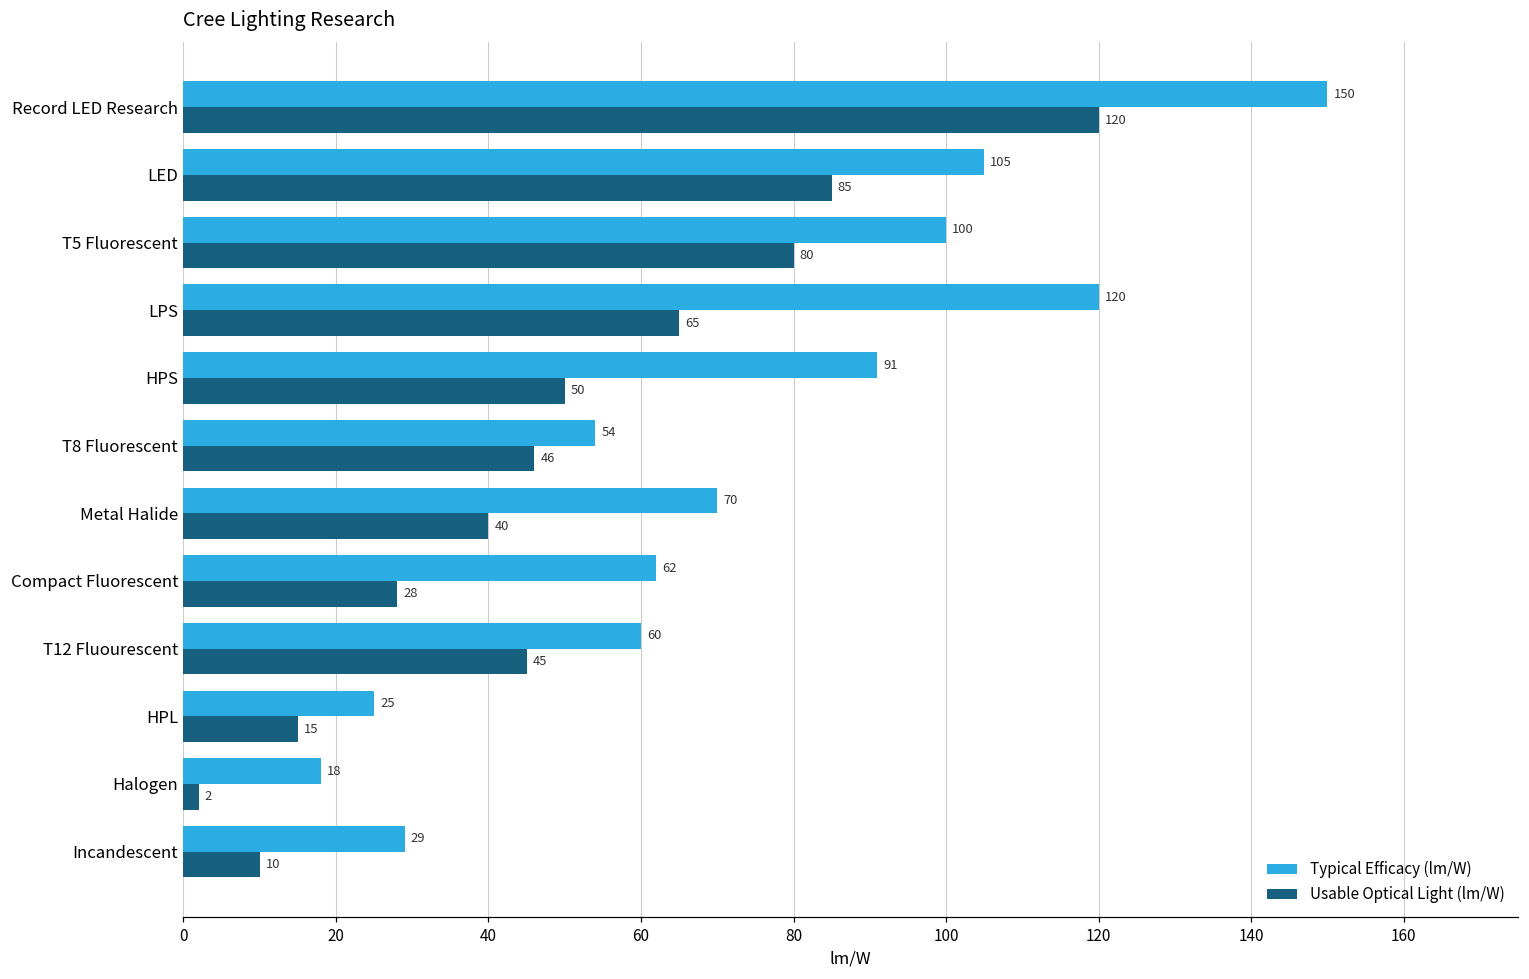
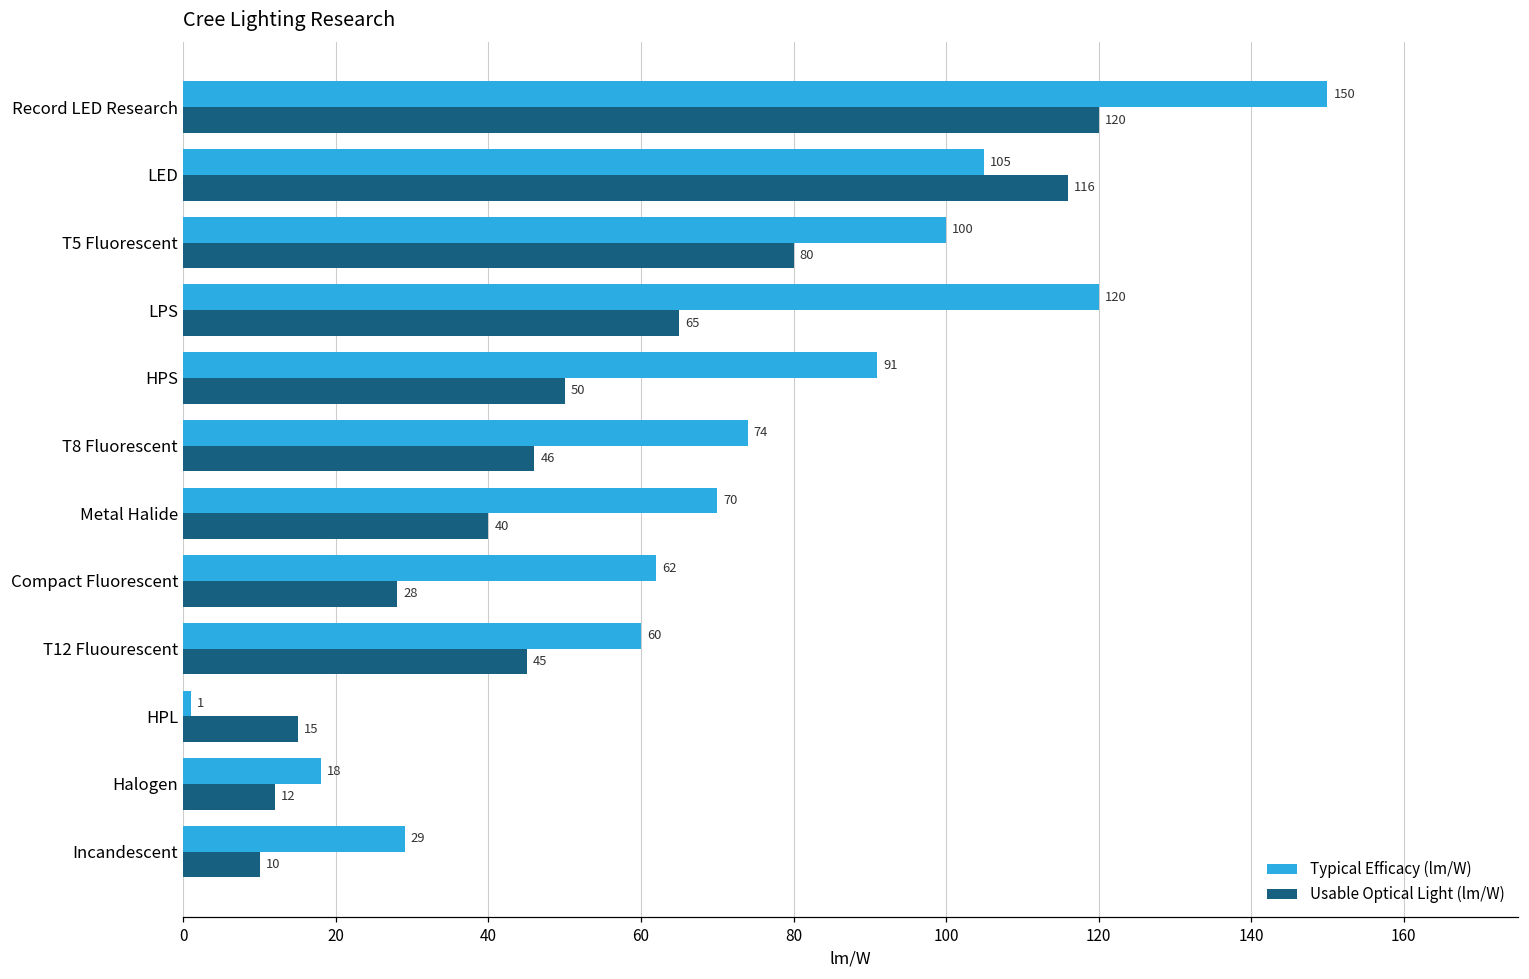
Usable Optical Light (lm/W), LED: 85 -> 116
Typical Efficacy (lm/W), T8 Fluorescent: 54 -> 74
Typical Efficacy (lm/W), HPL: 25 -> 1
Usable Optical Light (lm/W), Halogen: 2 -> 12
